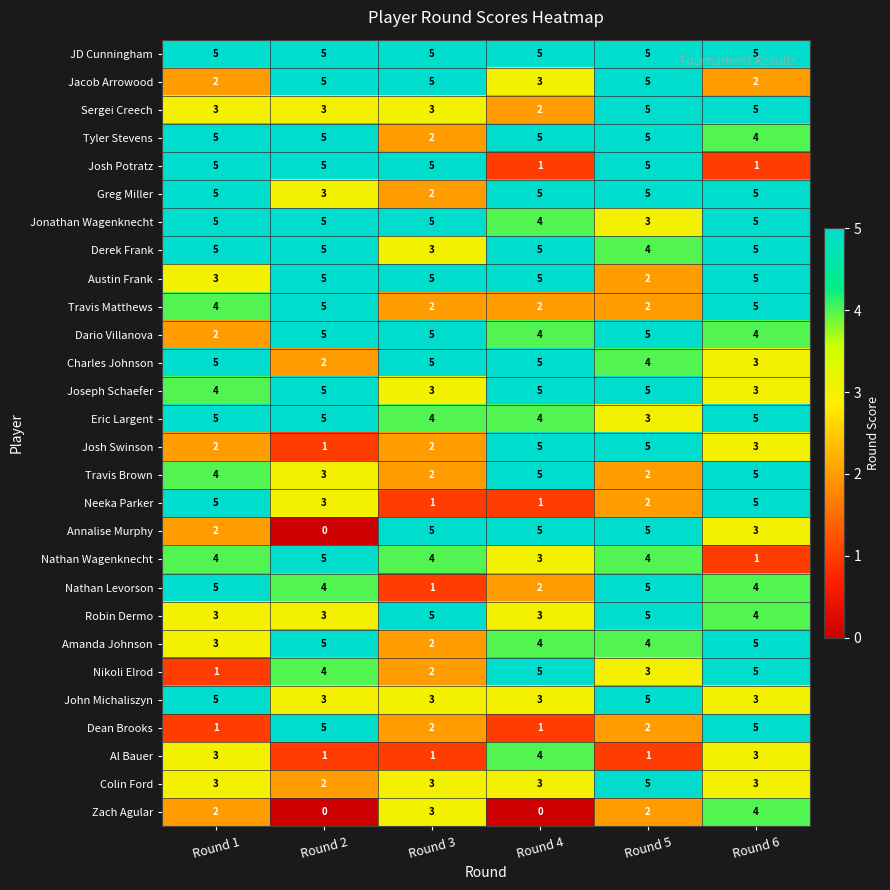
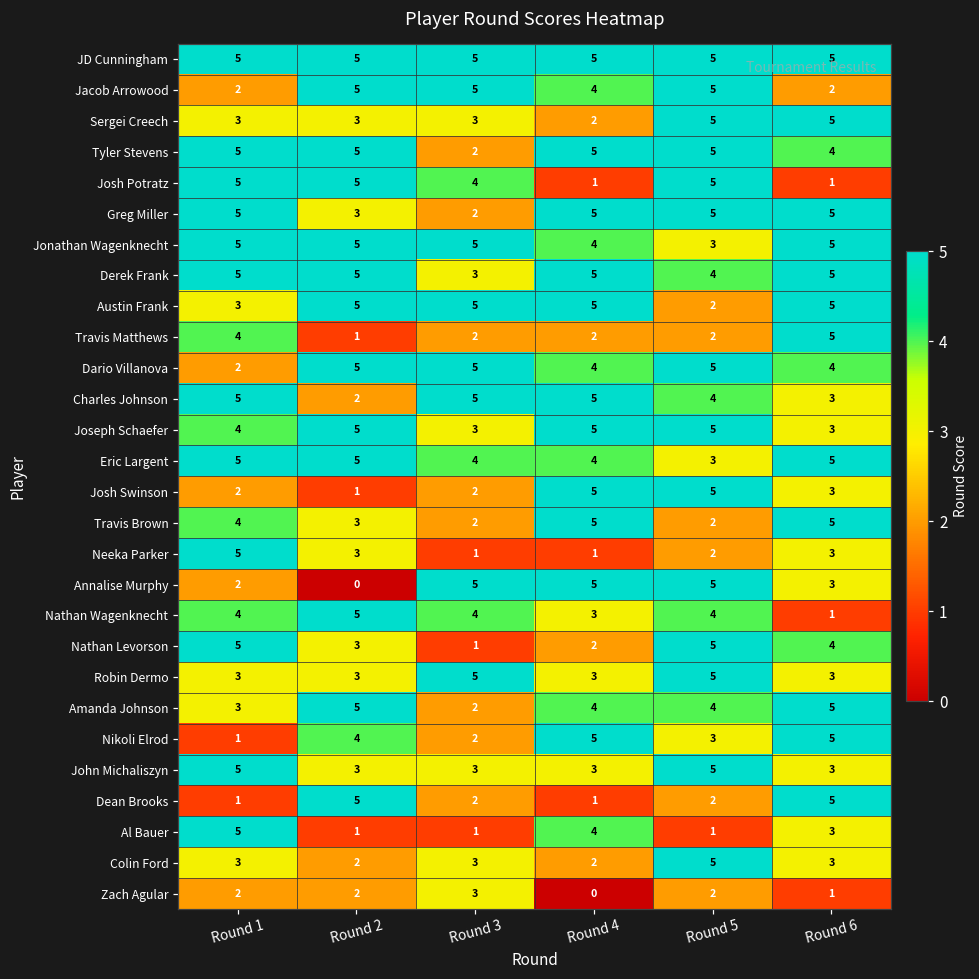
Jacob Arrowood, Round 4: 3 -> 4
Josh Potratz, Round 3: 5 -> 4
Travis Matthews, Round 2: 5 -> 1
Neeka Parker, Round 6: 5 -> 3
Nathan Levorson, Round 2: 4 -> 3
Robin Dermo, Round 6: 4 -> 3
Al Bauer, Round 1: 3 -> 5
Colin Ford, Round 4: 3 -> 2
Zach Agular, Round 2: 0 -> 2
Zach Agular, Round 6: 4 -> 1
